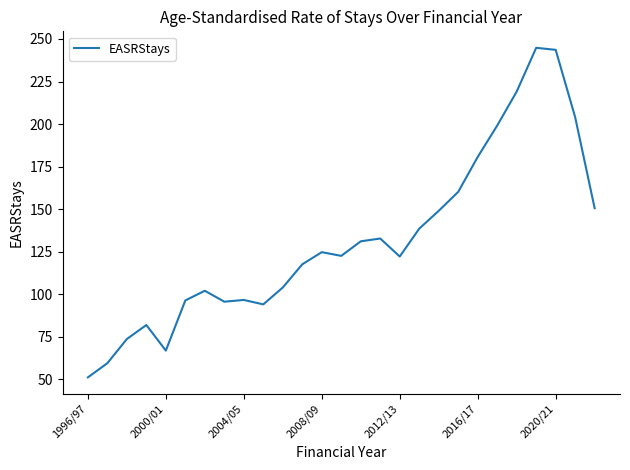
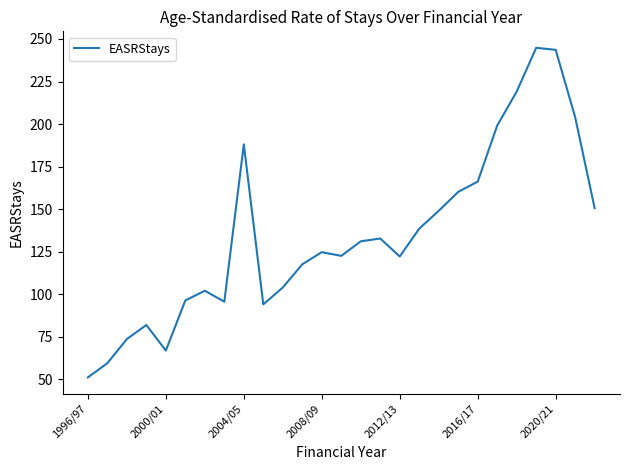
2004/05: 97 -> 188
2016/17: 181 -> 166
